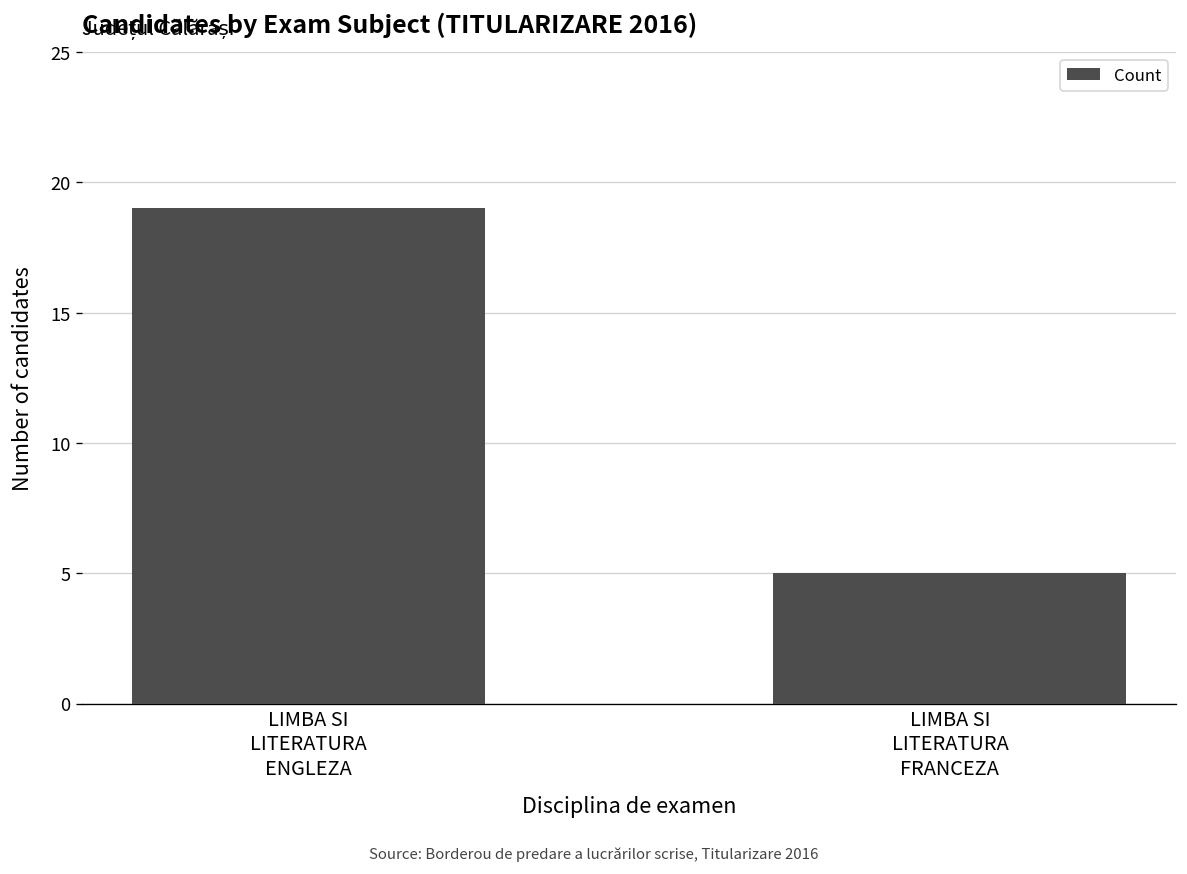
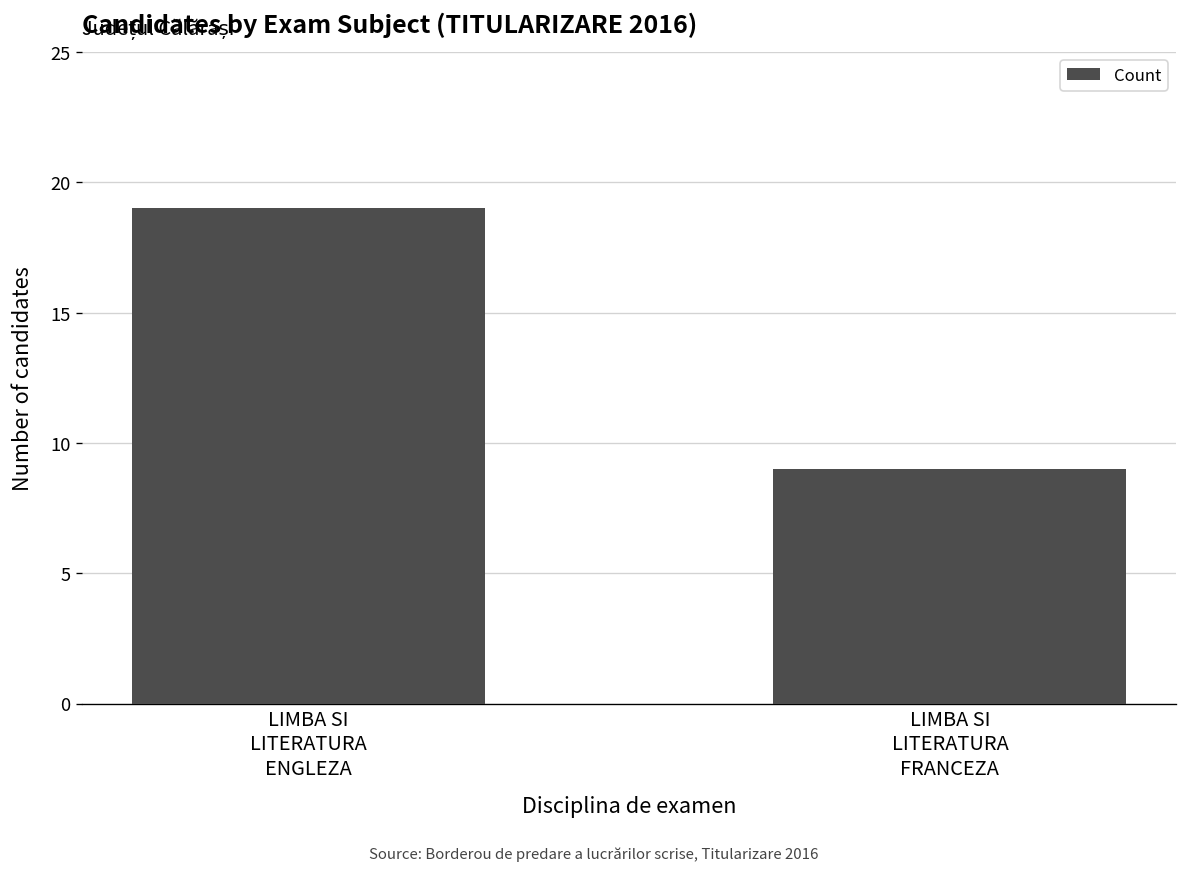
LIMBA SI LITERATURA FRANCEZA: 5 -> 9
